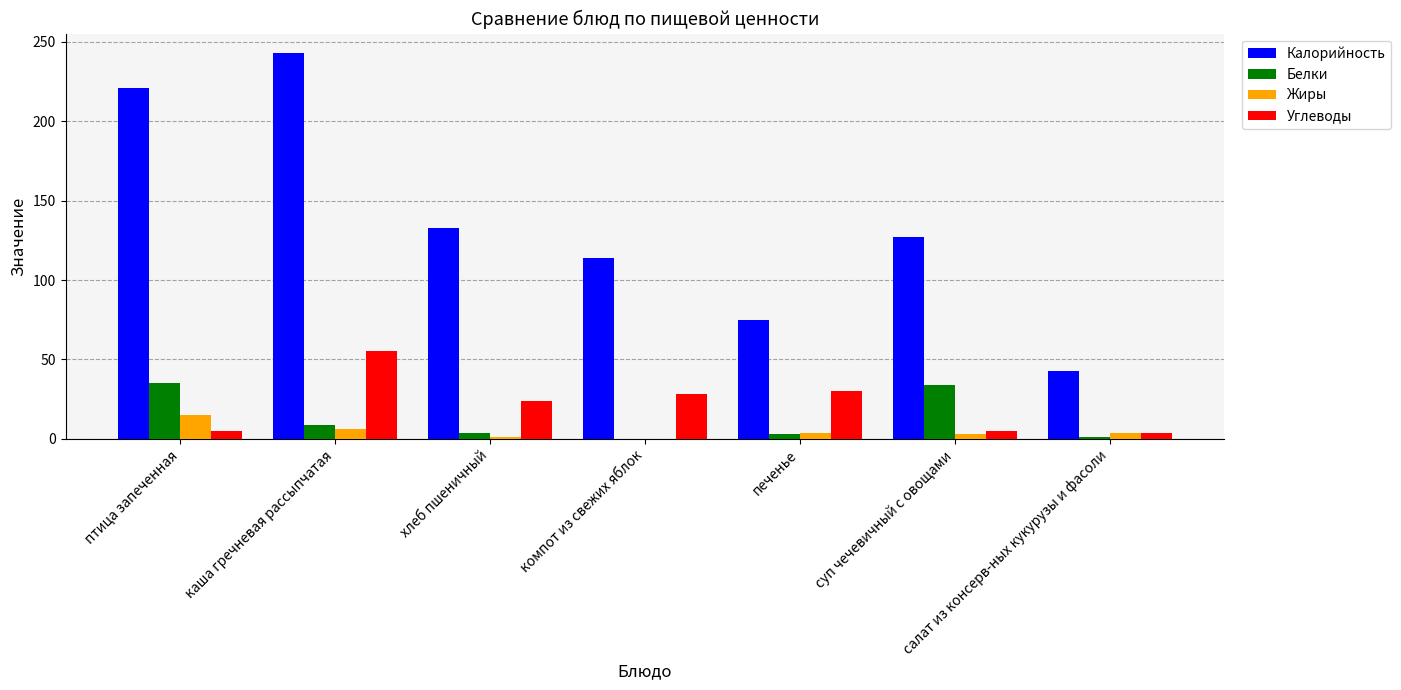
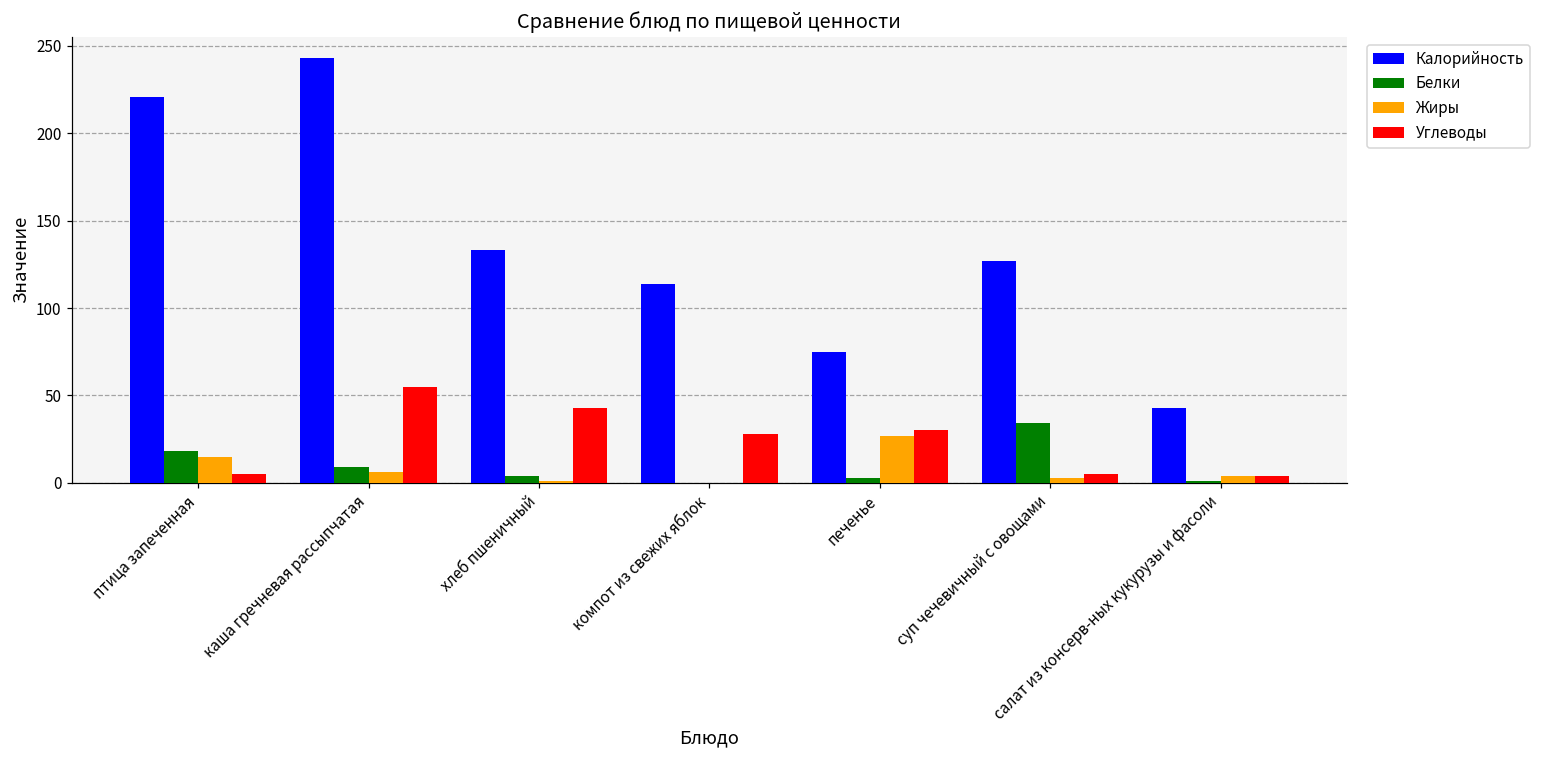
Белки, птица запеченная: 35 -> 18
Углеводы, хлеб пшеничный: 24 -> 43
Жиры, печенье: 4 -> 27
